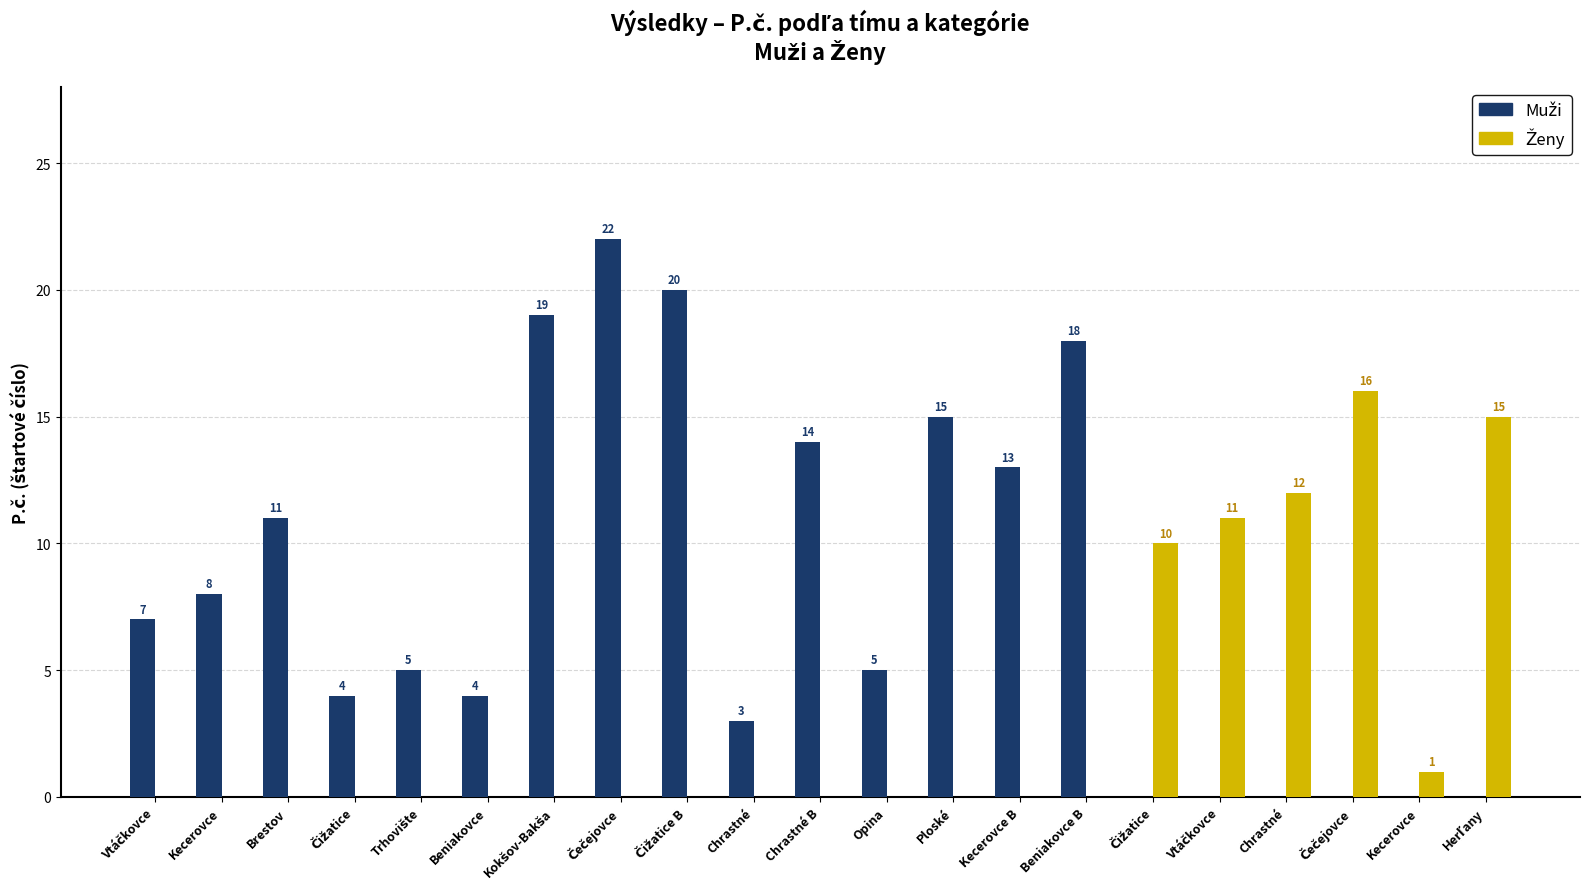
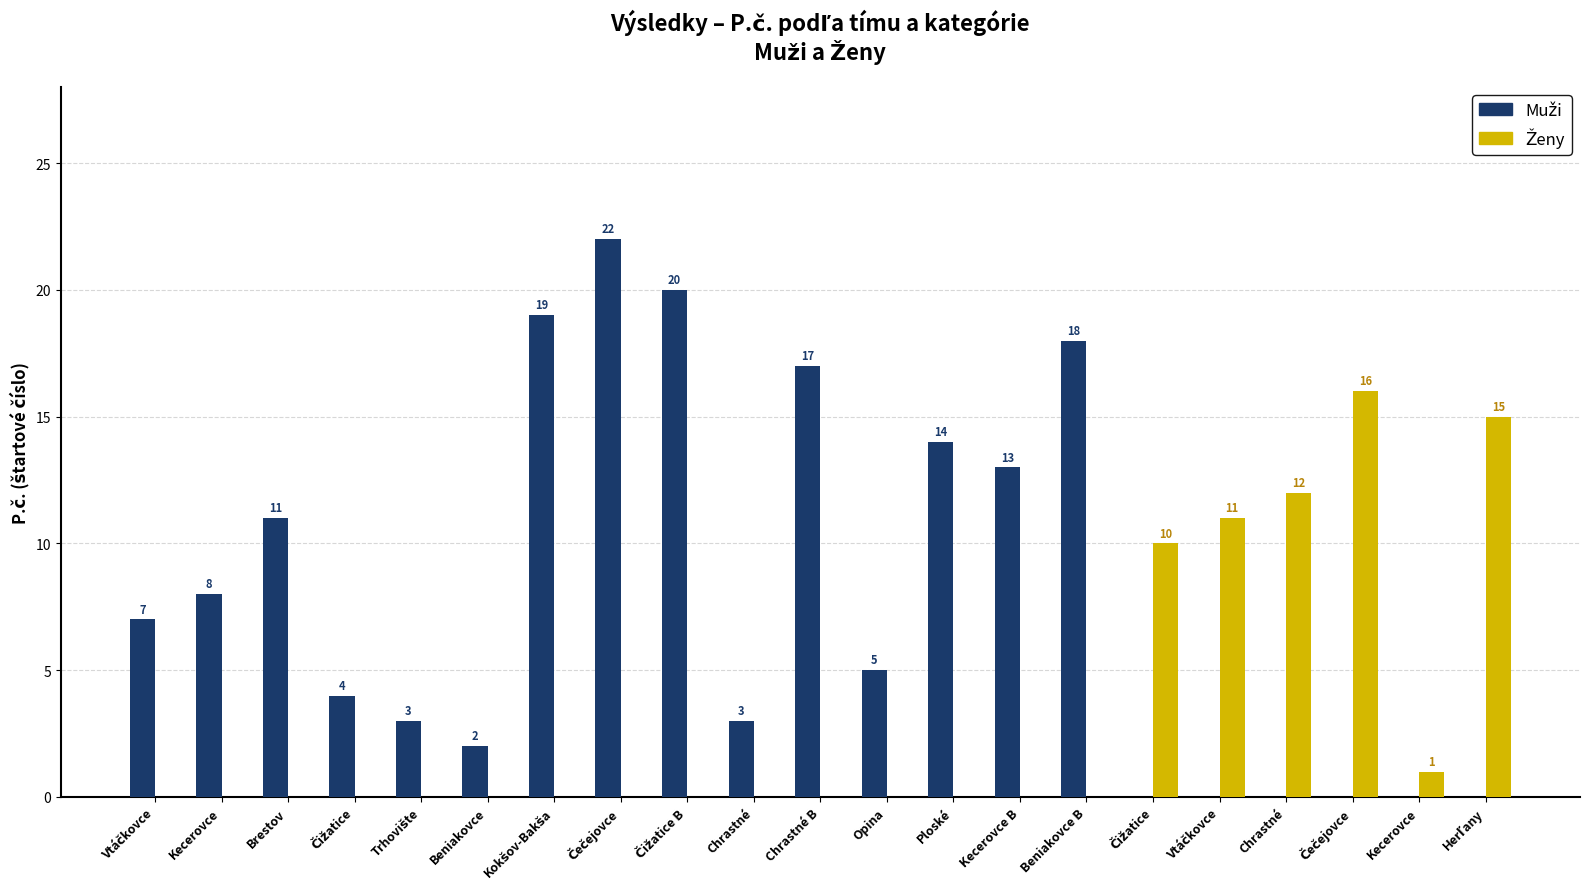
Muži, Trhovište: 5 -> 3
Muži, Beniakovce: 4 -> 2
Muži, Chrastné B: 14 -> 17
Muži, Ploské: 15 -> 14
